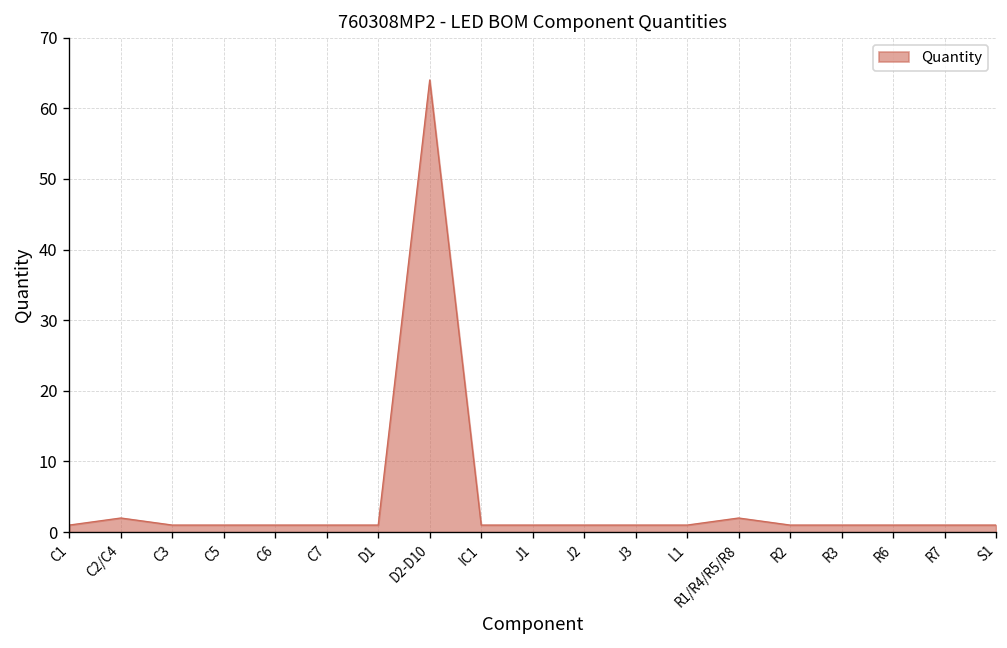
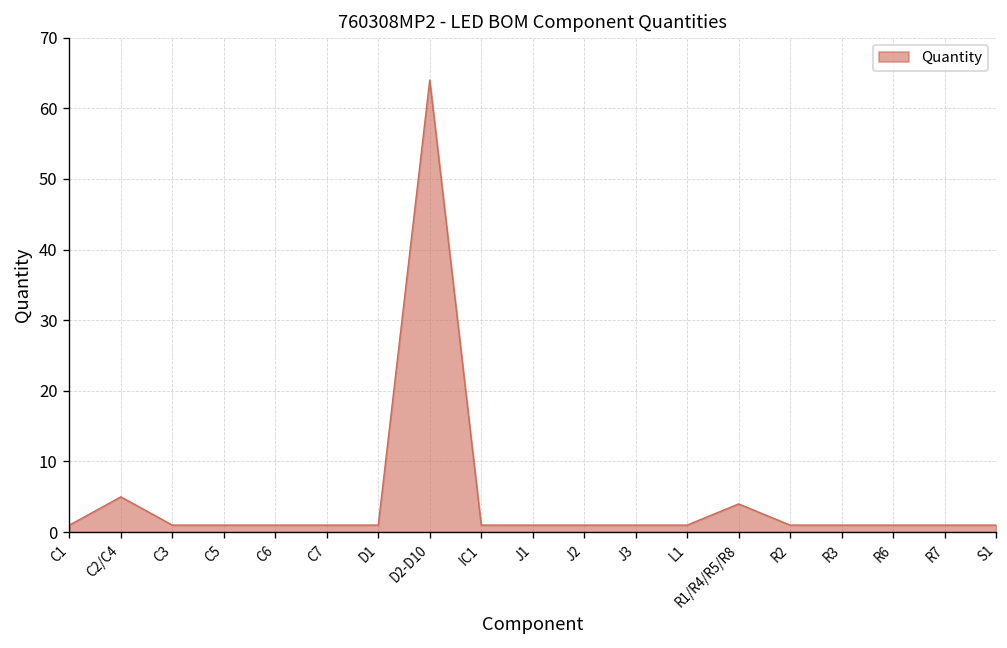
C2/C4: 2 -> 5
R1/R4/R5/R8: 2 -> 4
